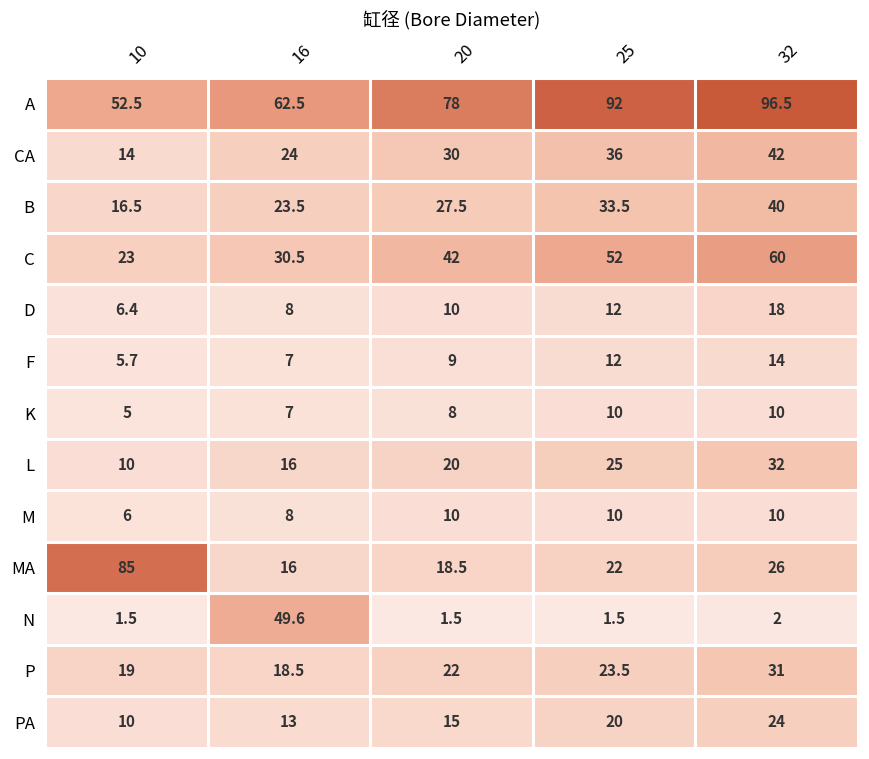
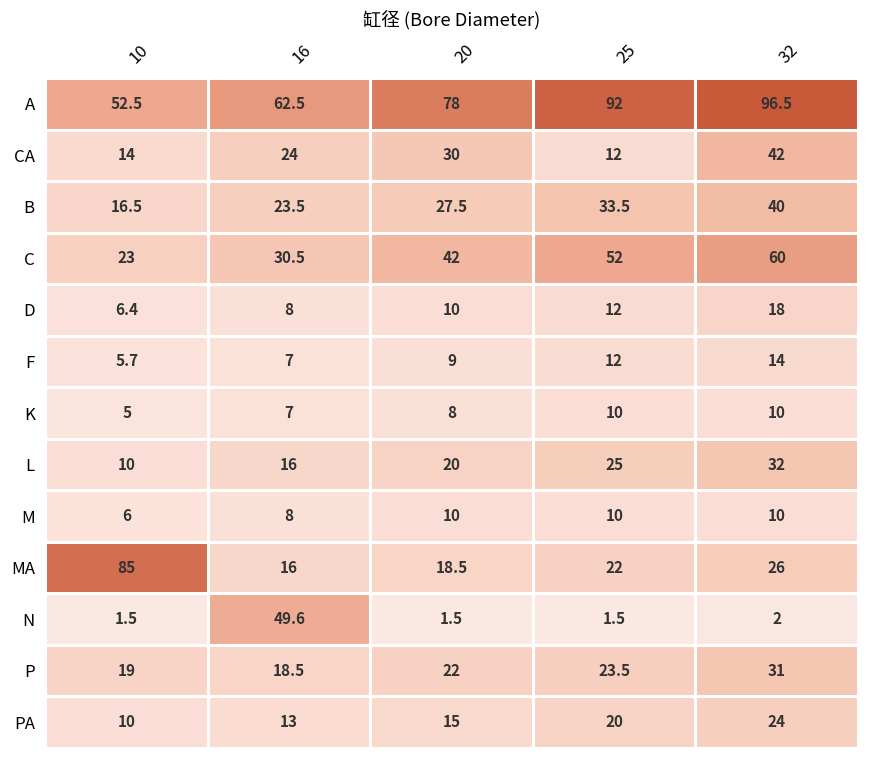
CA, 25: 36 -> 12
